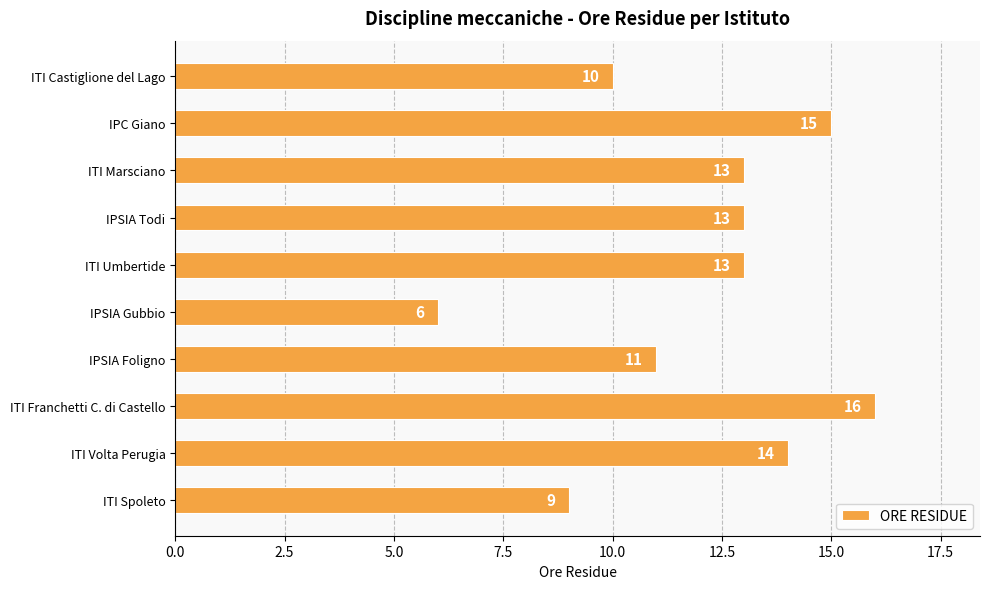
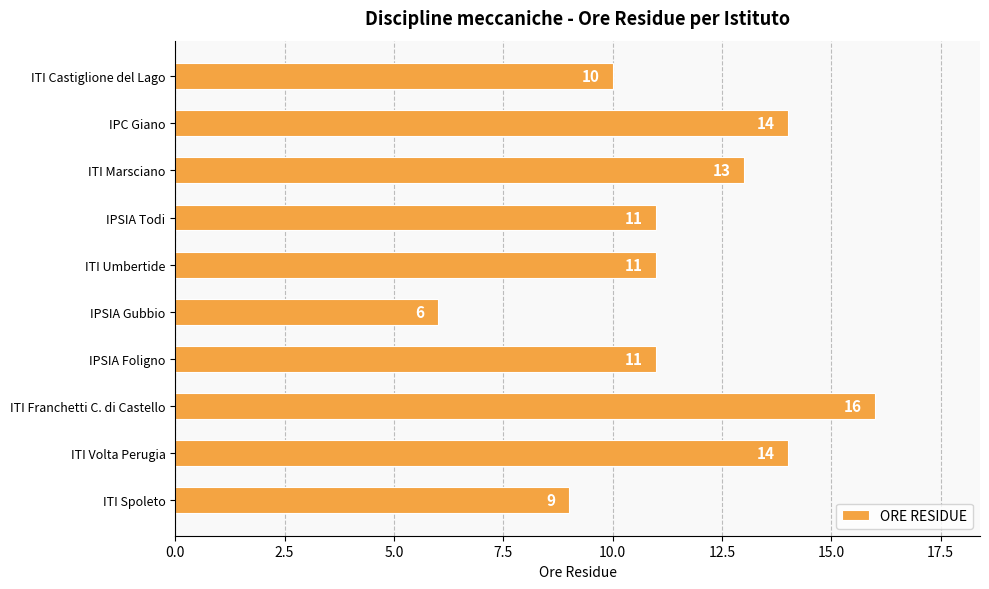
IPC Giano: 15 -> 14
IPSIA Todi: 13 -> 11
ITI Umbertide: 13 -> 11
